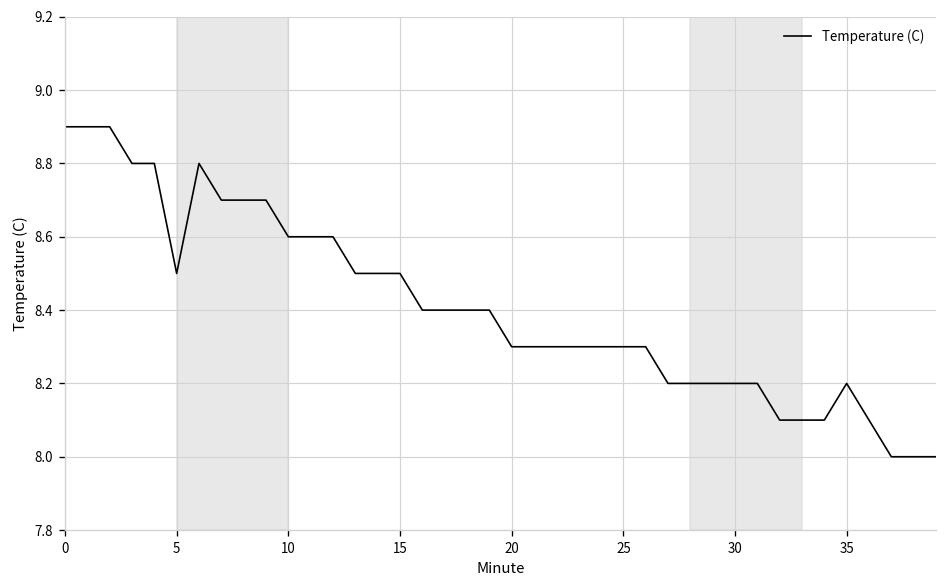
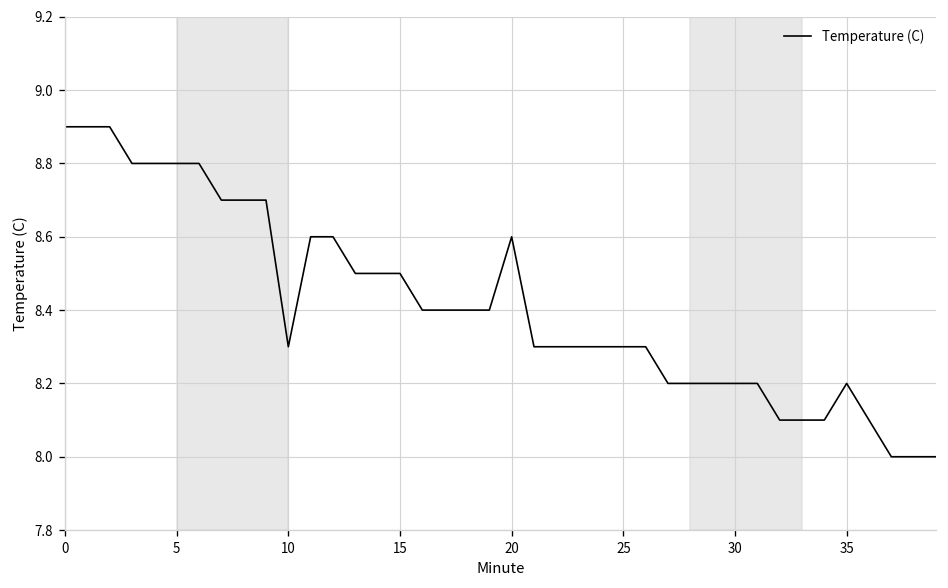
5: 8.5 -> 8.8
10: 8.6 -> 8.3
20: 8.3 -> 8.6
